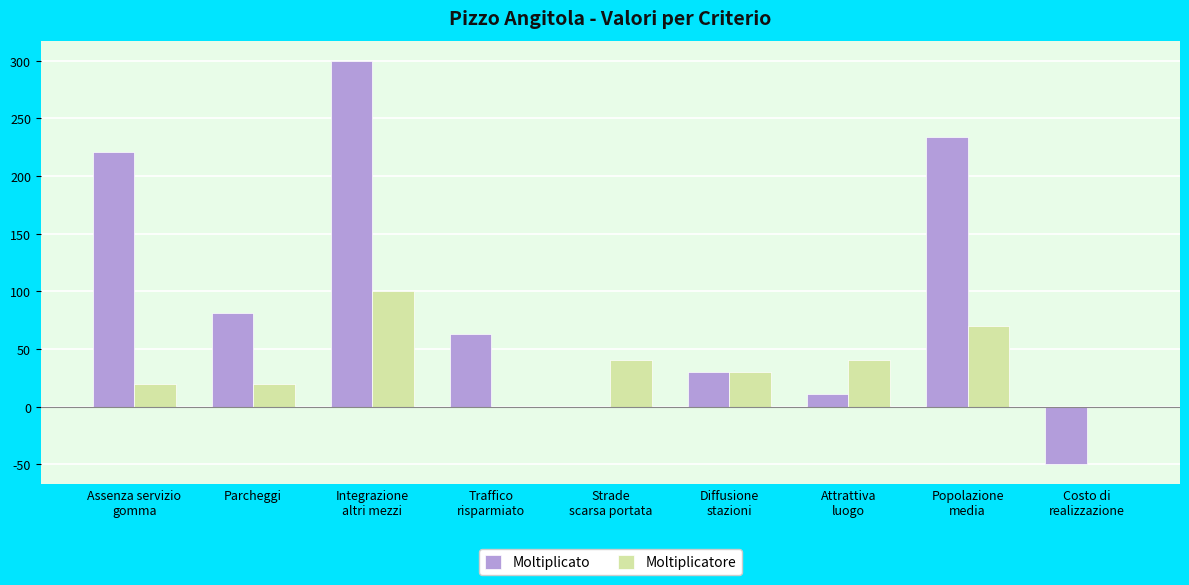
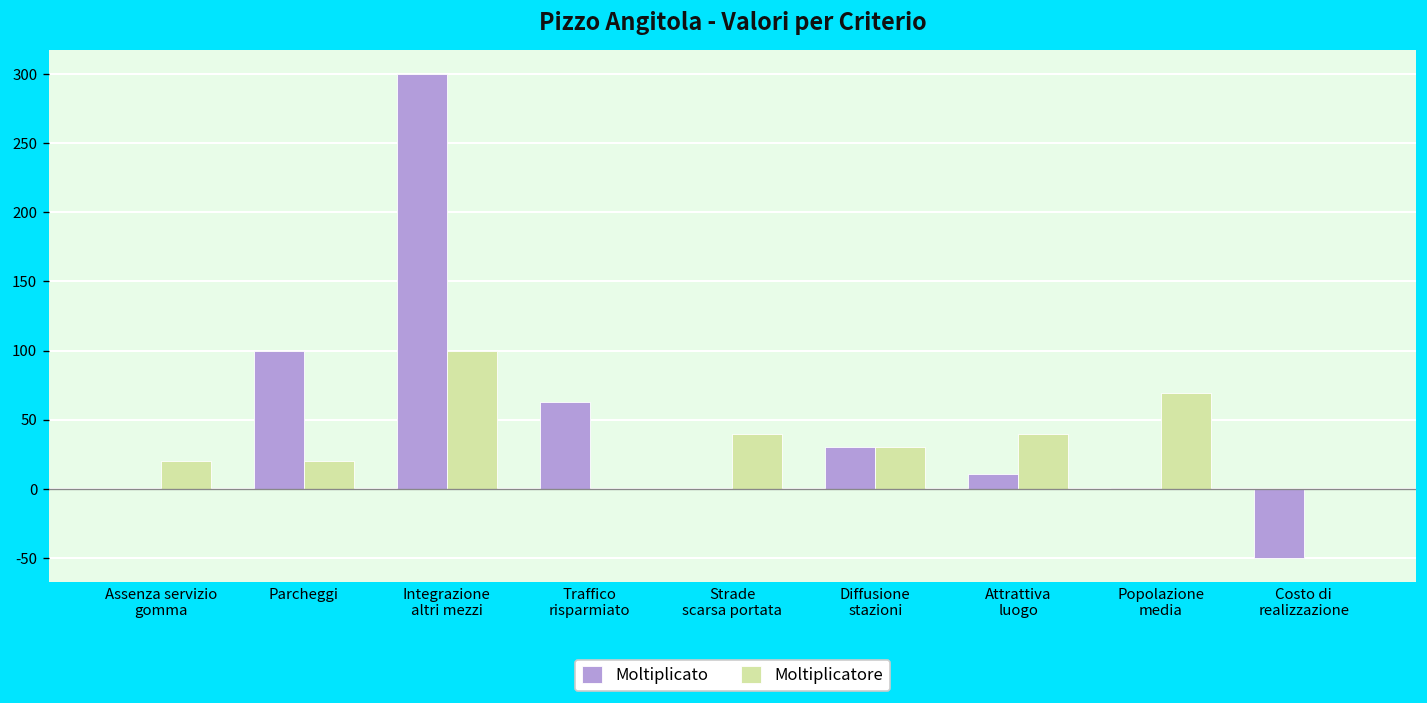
Moltiplicato, Assenza servizio gomma: 221 -> 0
Moltiplicato, Parcheggi: 81 -> 100
Moltiplicato, Popolazione media: 234 -> 1
